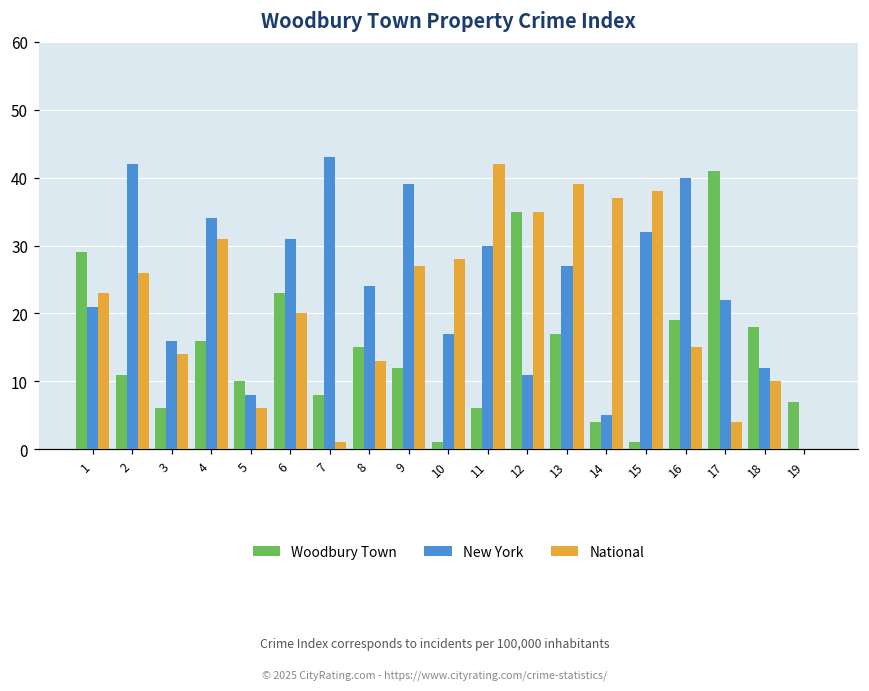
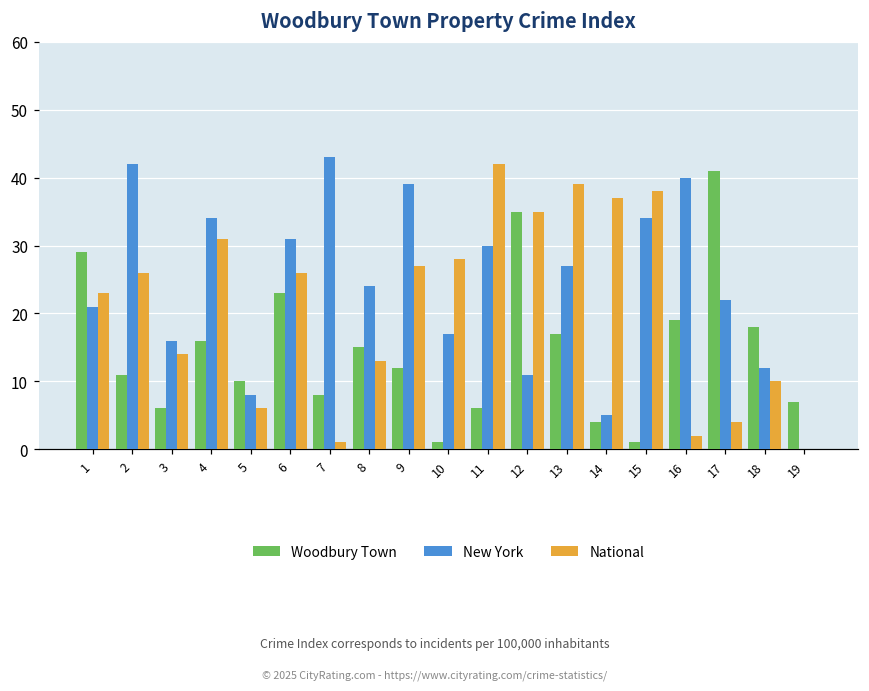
National, 6: 20 -> 26
New York, 15: 32 -> 34
National, 16: 15 -> 2
